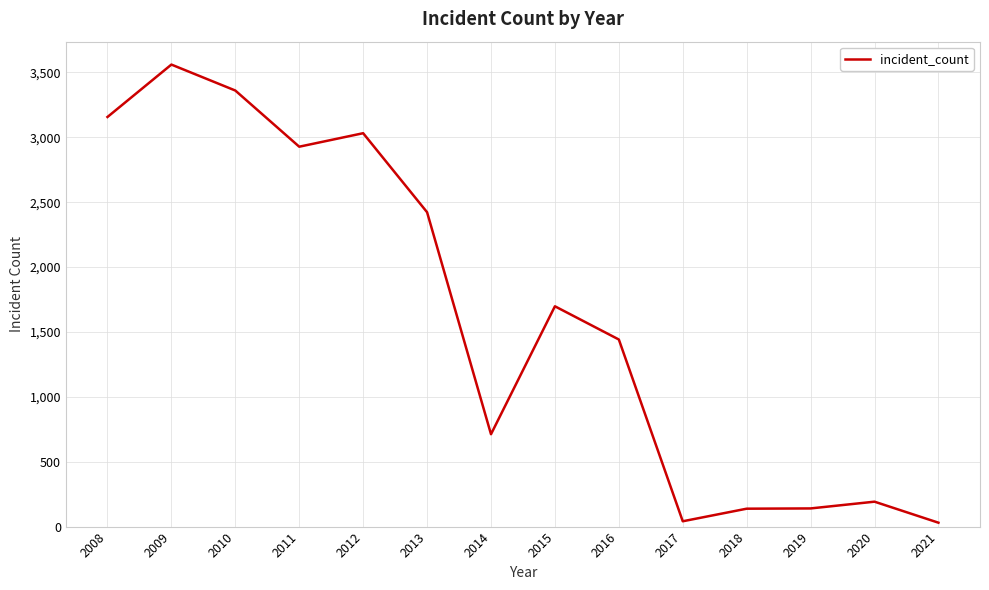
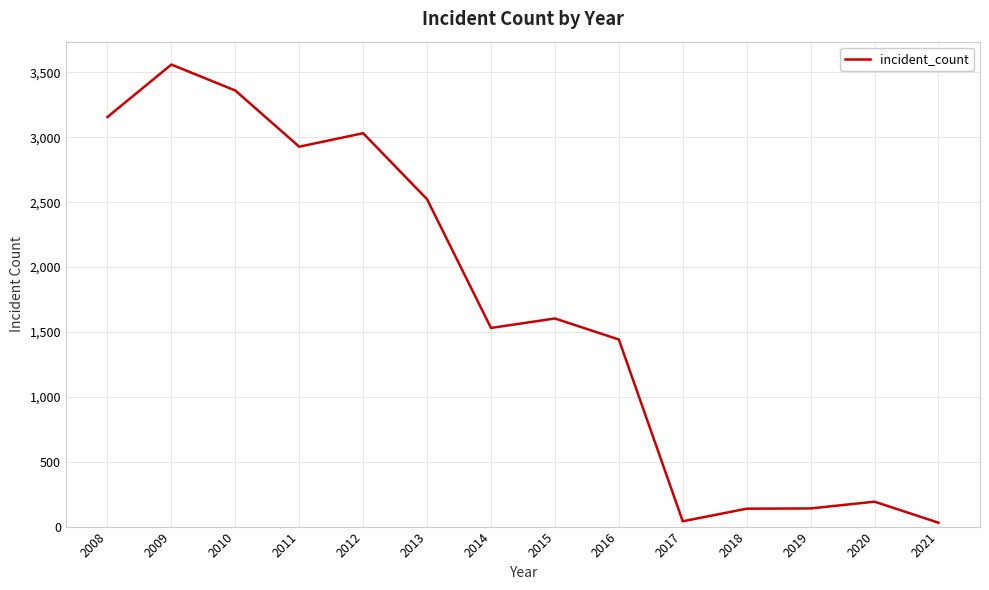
2013: 2,420 -> 2,520
2014: 710 -> 1,530
2015: 1,700 -> 1,600
